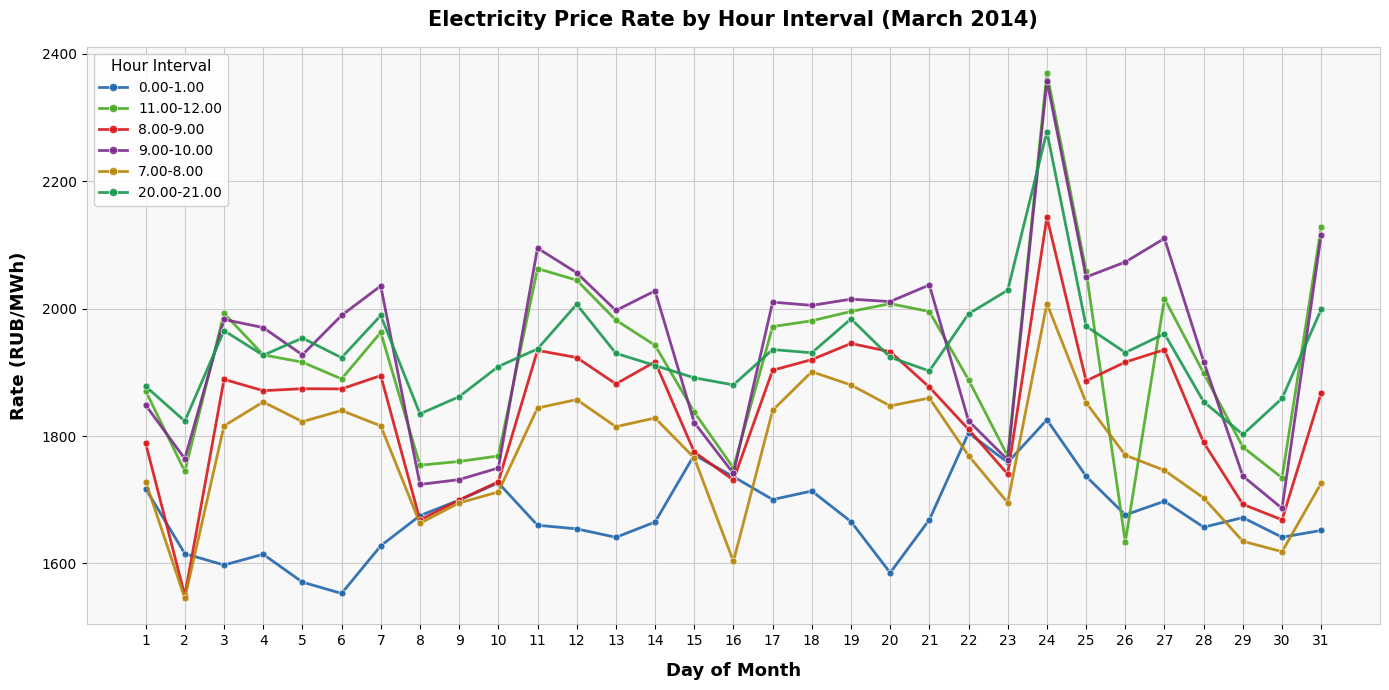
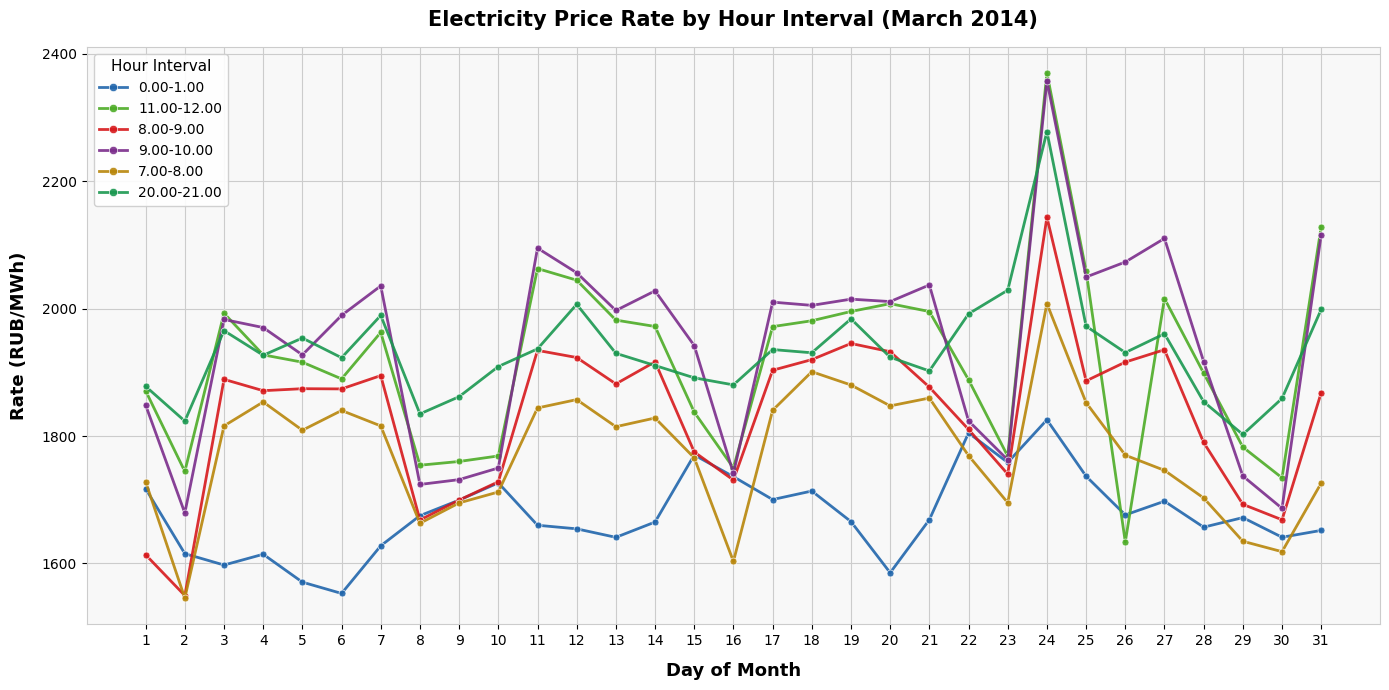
8.00-9.00, 1: 1790 -> 1610
9.00-10.00, 2: 1760 -> 1680
7.00-8.00, 5: 1820 -> 1810
11.00-12.00, 14: 1940 -> 1970
9.00-10.00, 15: 1820 -> 1940
